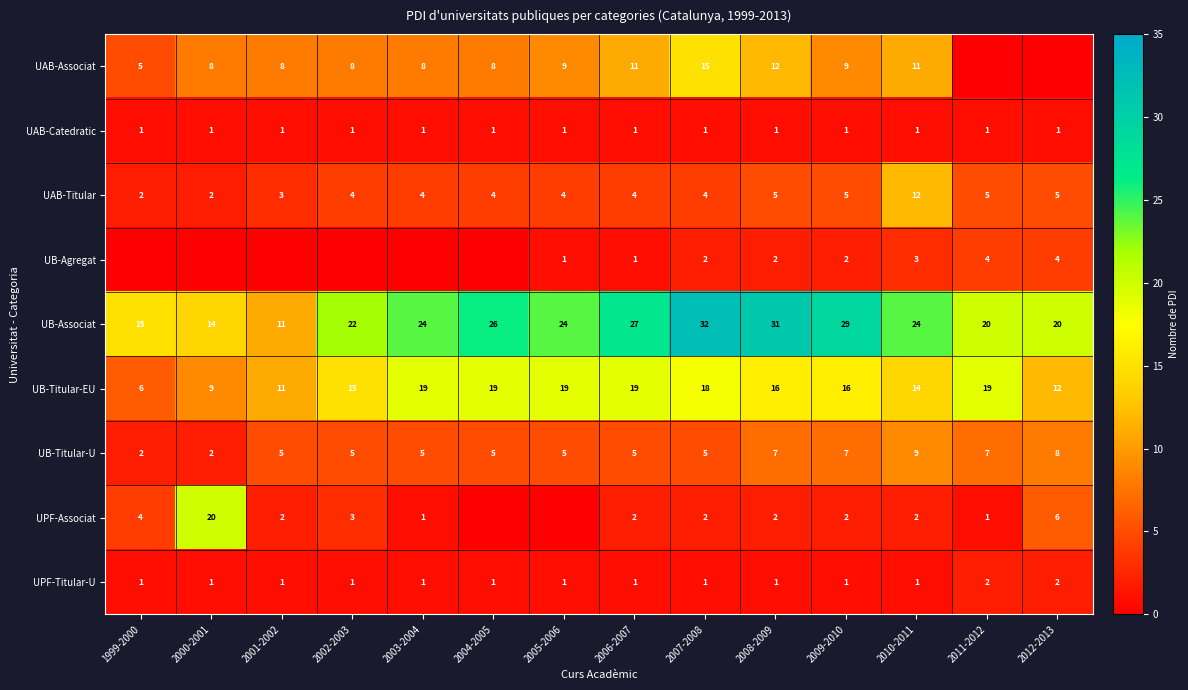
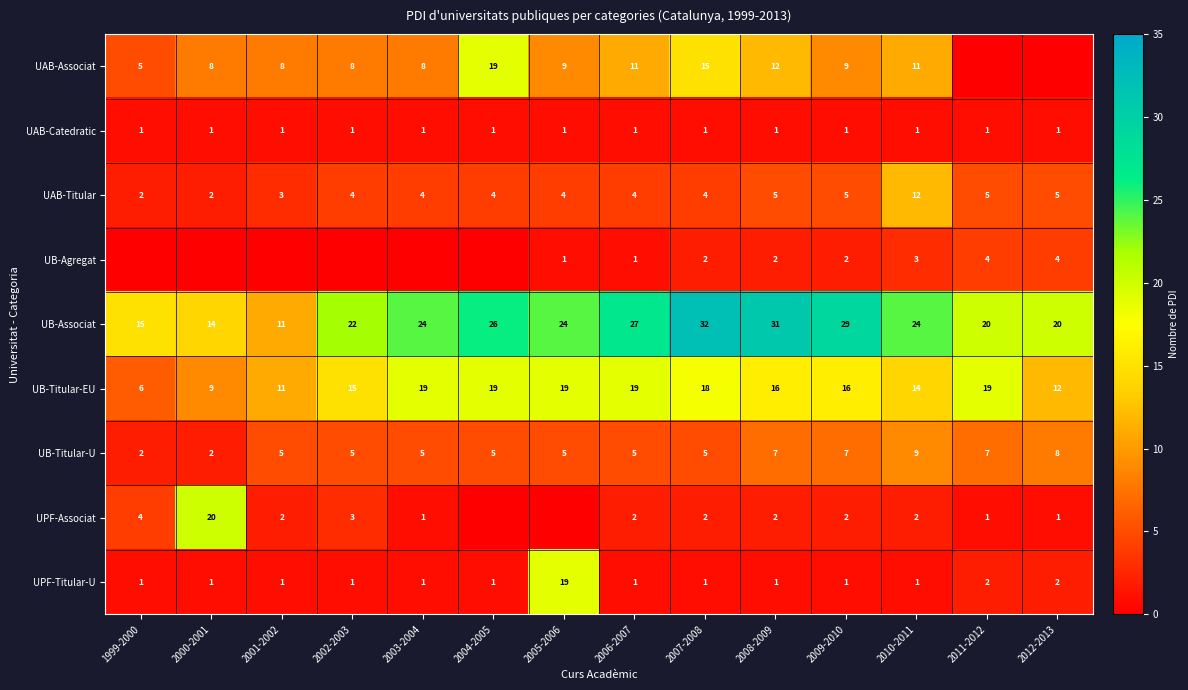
UAB-Associat, 2004-2005: 8 -> 19
UPF-Associat, 2012-2013: 6 -> 1
UPF-Titular-U, 2005-2006: 1 -> 19
